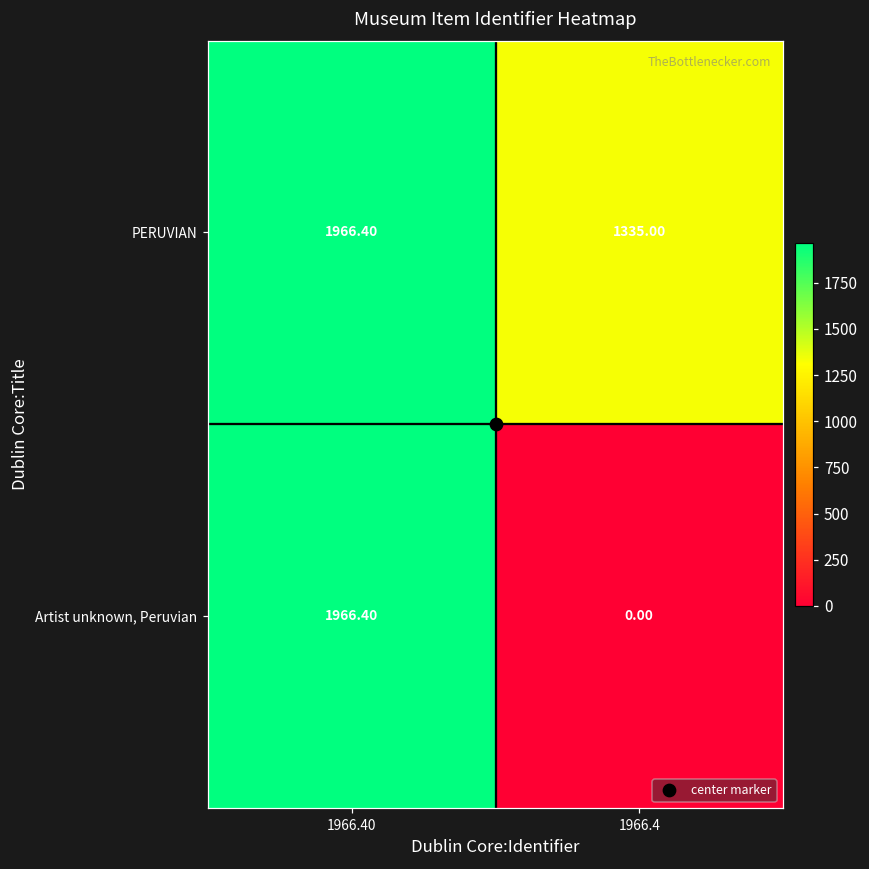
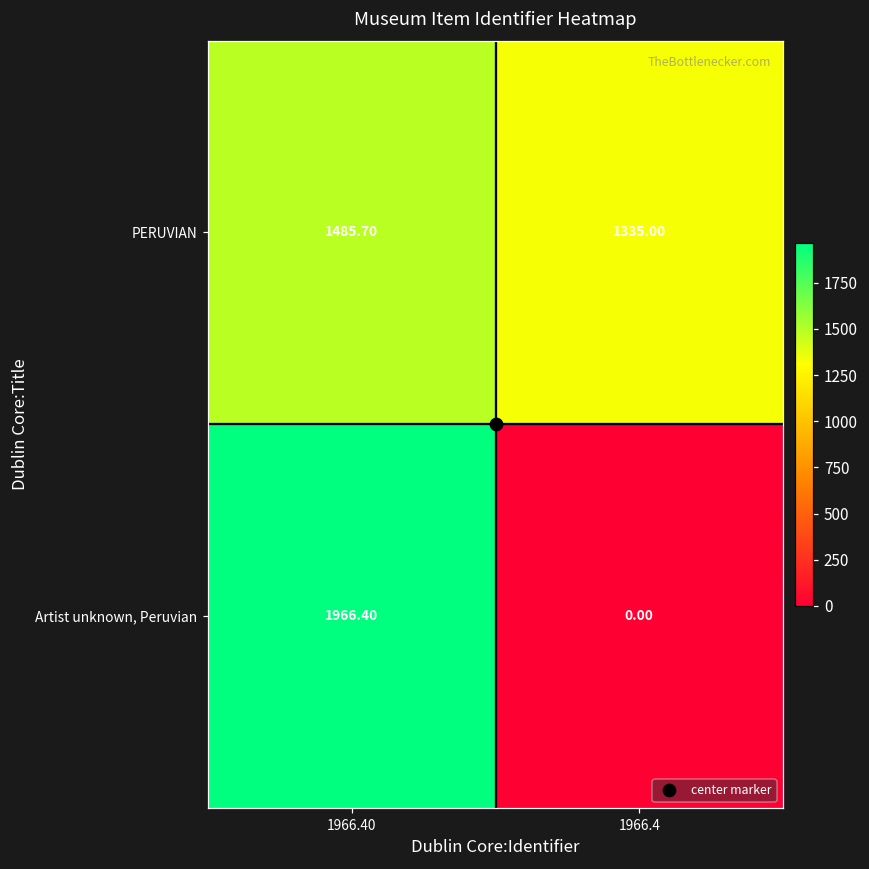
PERUVIAN, 1966.40: 1966.40 -> 1485.70
